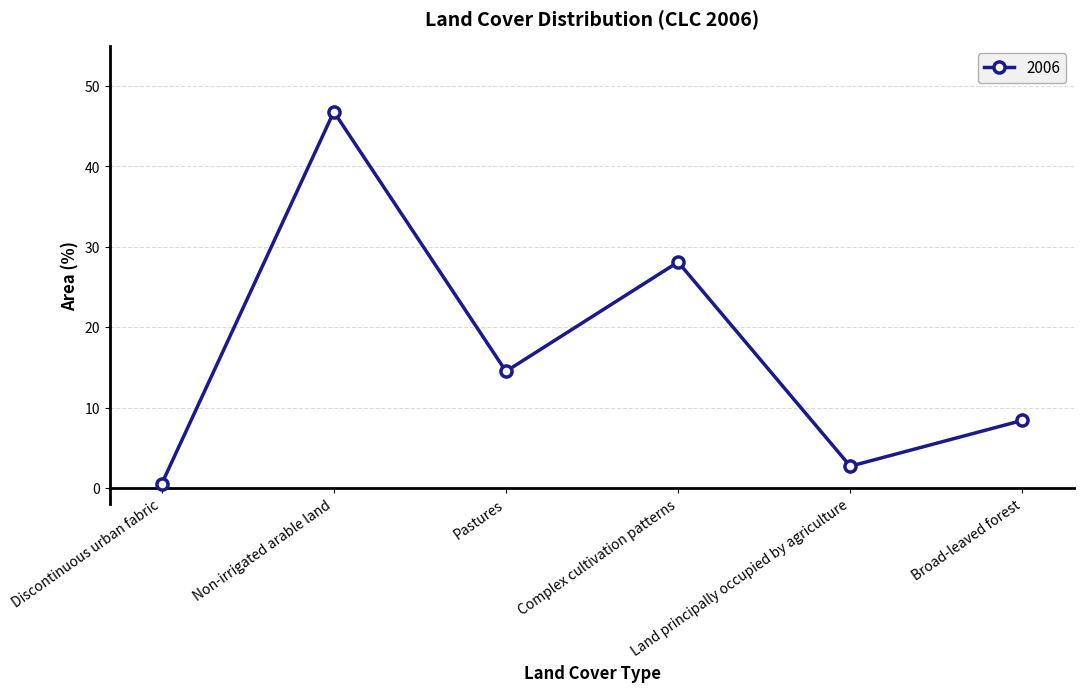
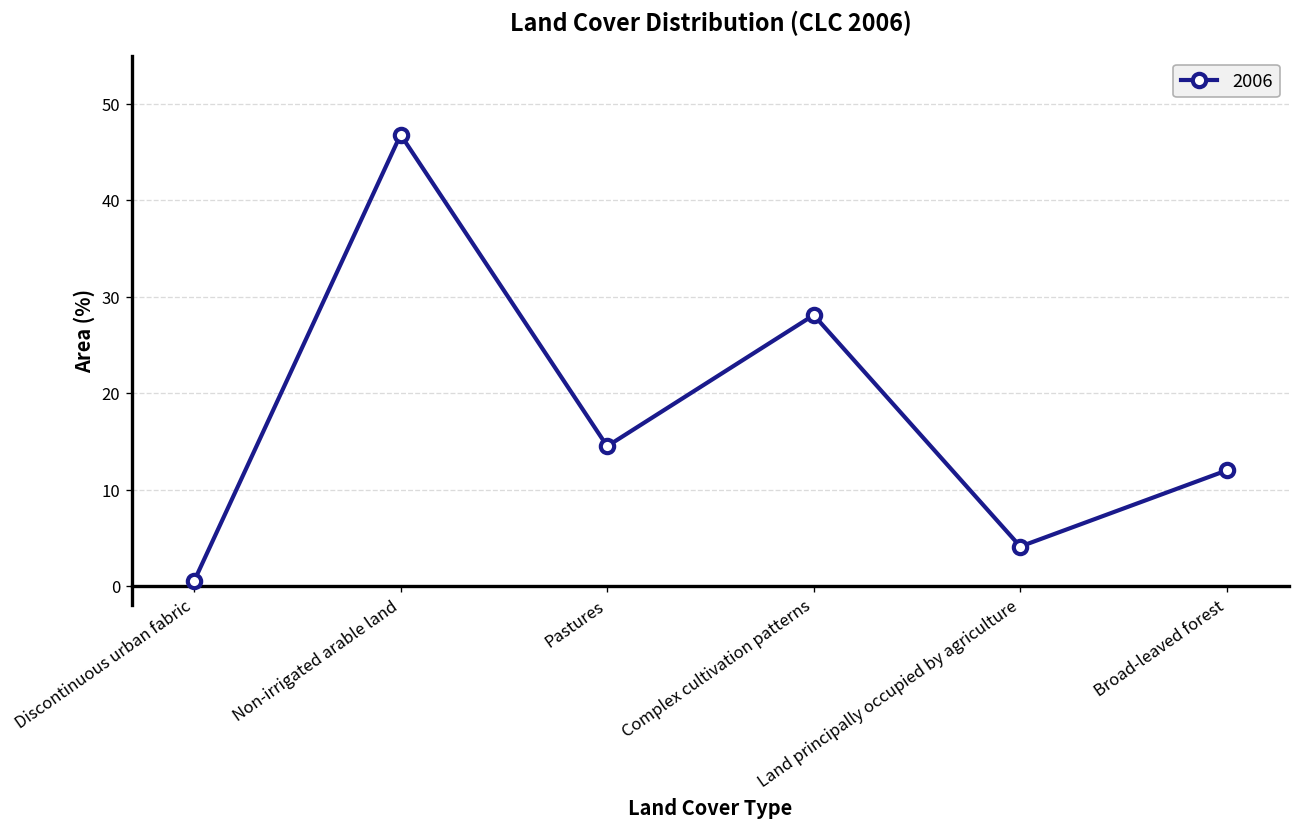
Land principally occupied by agriculture: 3 -> 4
Broad-leaved forest: 8 -> 12
